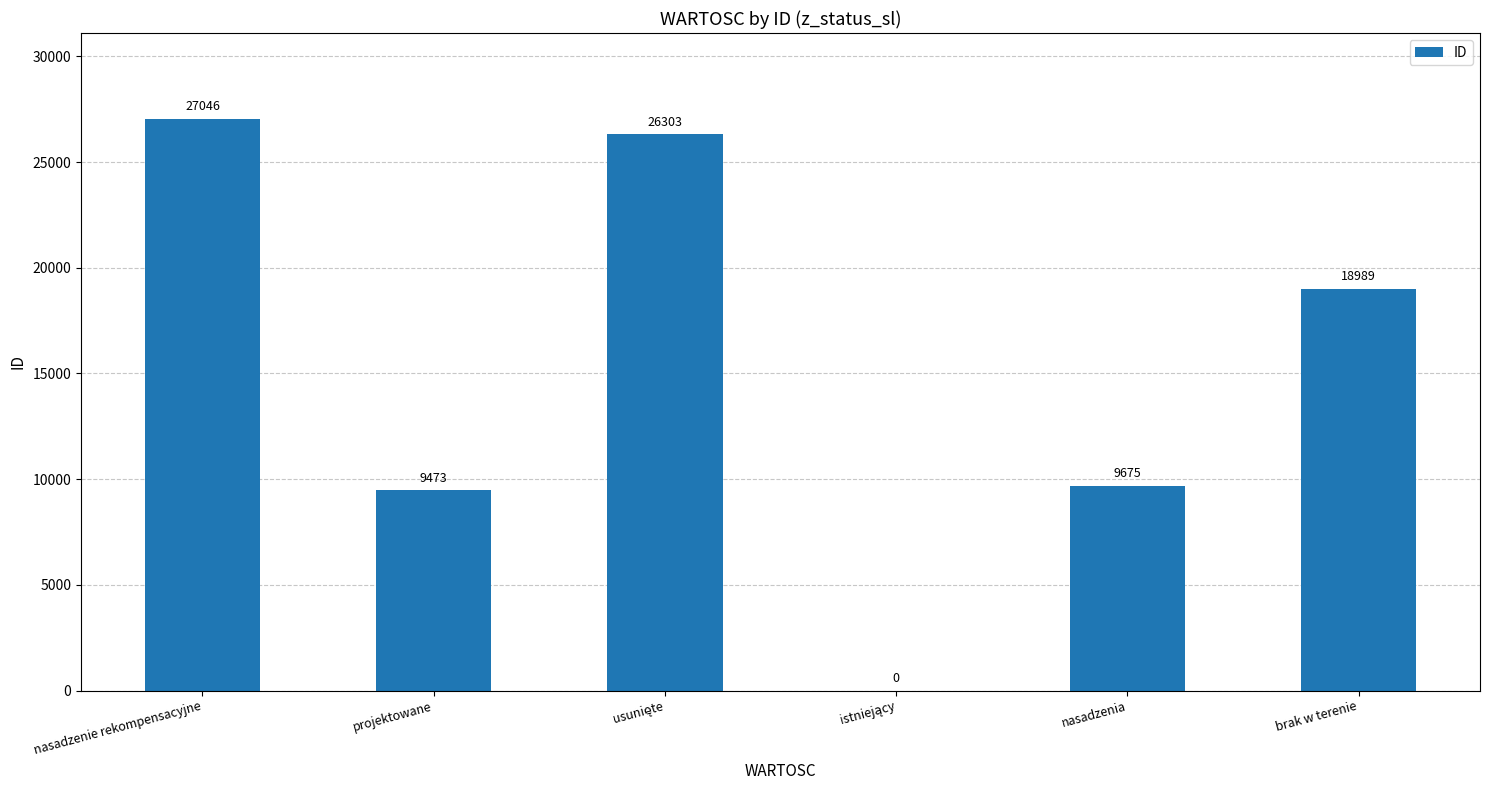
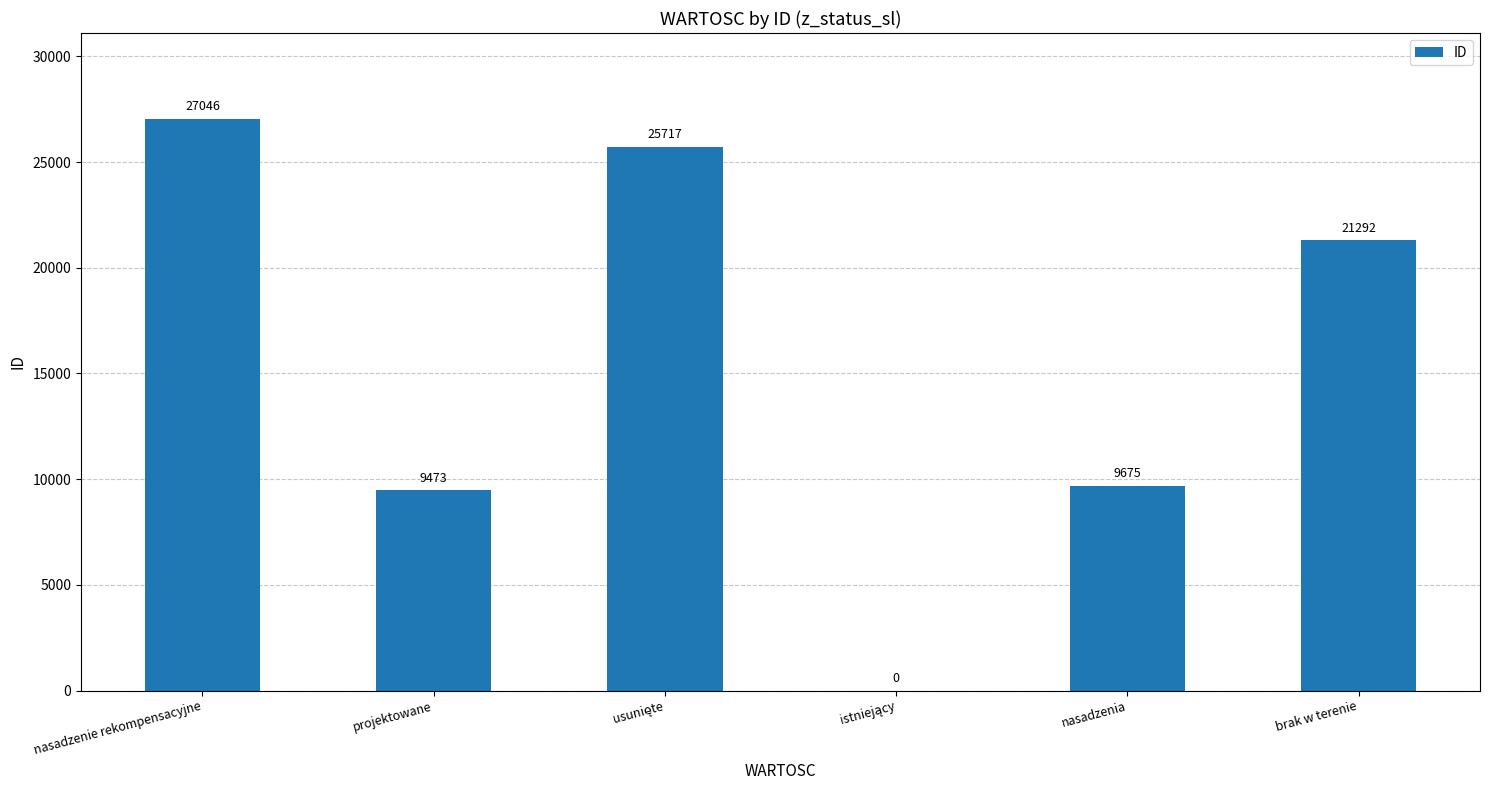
usunięte: 26303 -> 25717
brak w terenie: 18989 -> 21292
